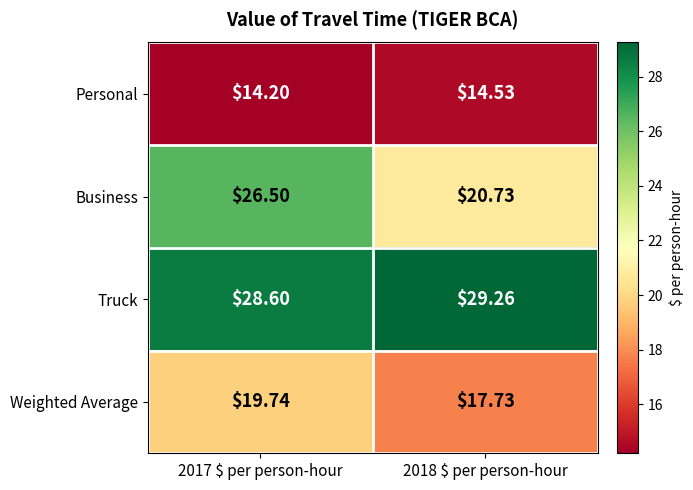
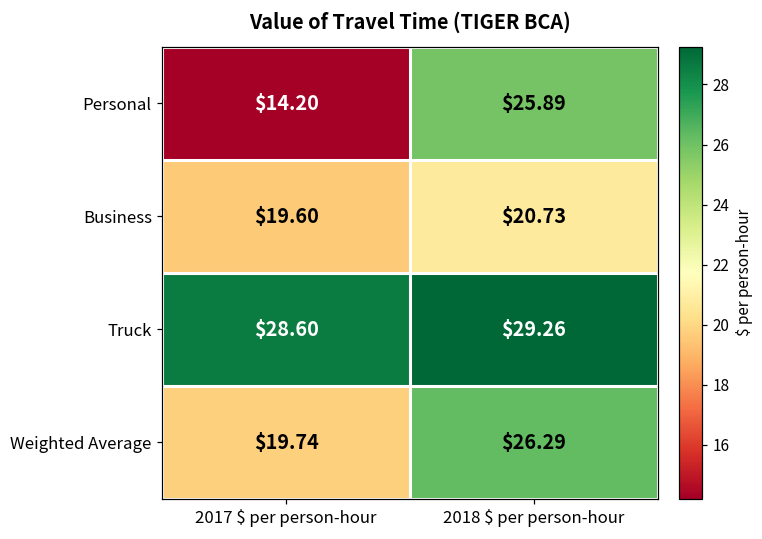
Personal, 2018 $ per person-hour: $14.53 -> $25.89
Business, 2017 $ per person-hour: $26.50 -> $19.60
Weighted Average, 2018 $ per person-hour: $17.73 -> $26.29
